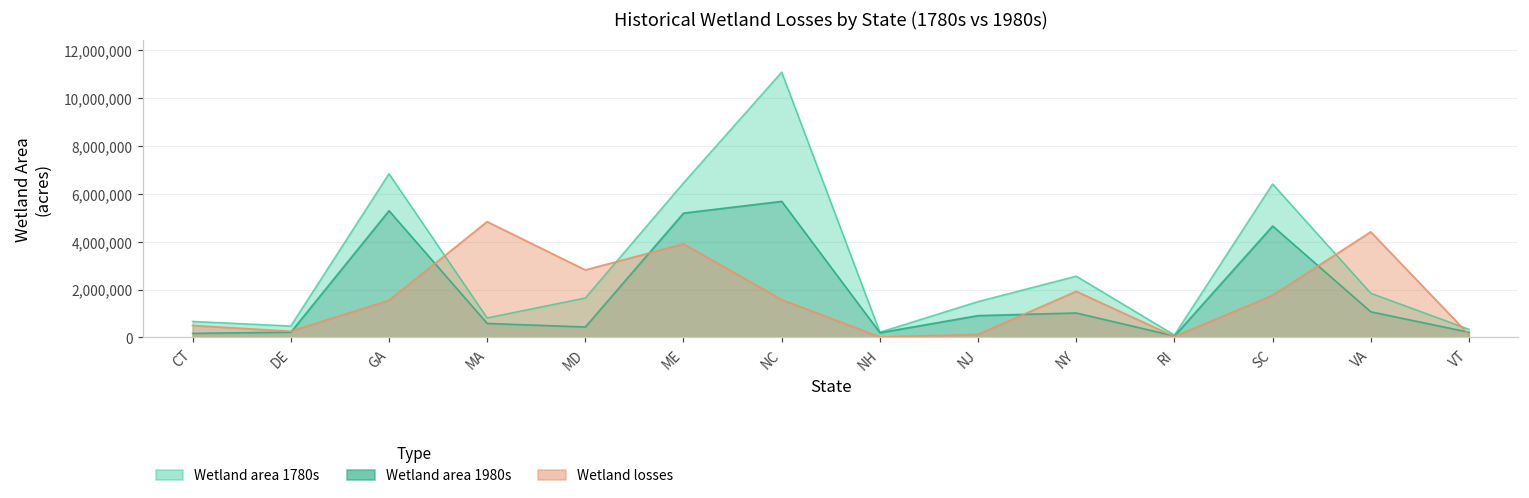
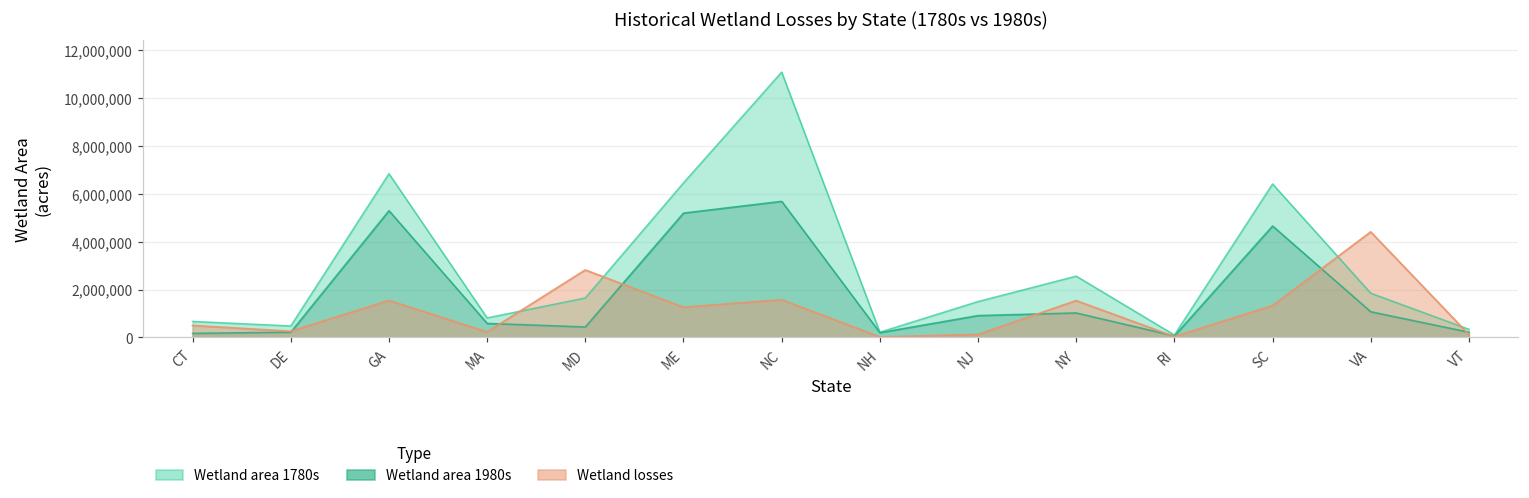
Wetland losses, MA: 4,800,000 -> 200,000
Wetland losses, ME: 3,900,000 -> 1,300,000
Wetland losses, NY: 1,900,000 -> 1,500,000
Wetland losses, SC: 1,800,000 -> 1,300,000
